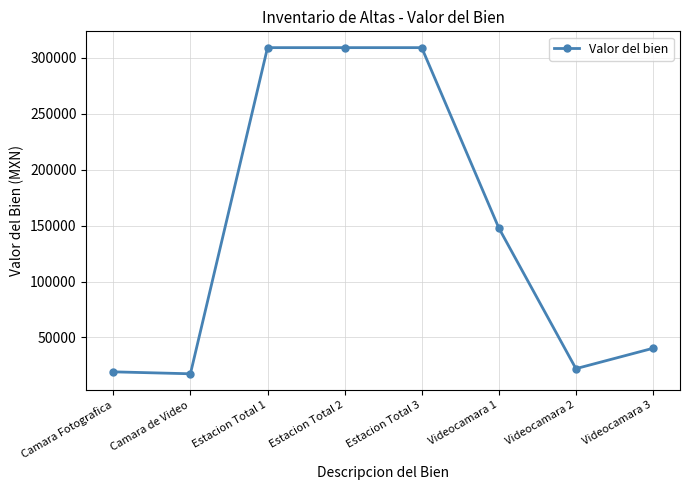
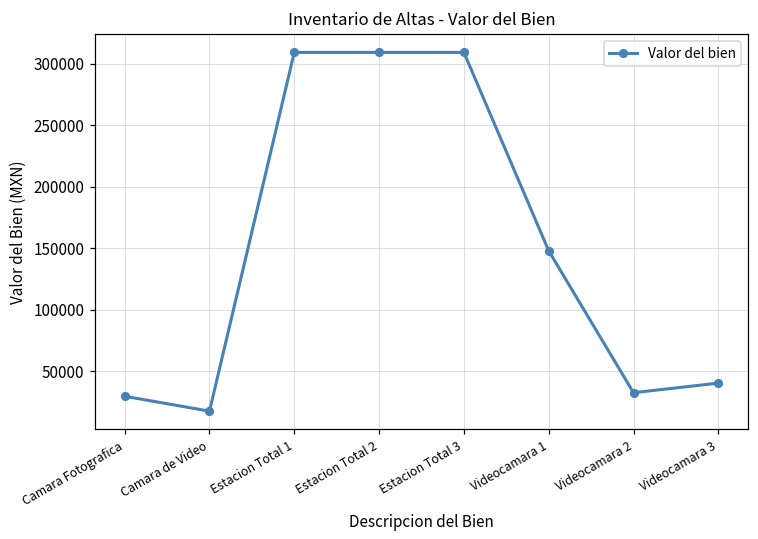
Camara Fotografica: 19000 -> 30000
Videocamara 2: 22000 -> 32000
